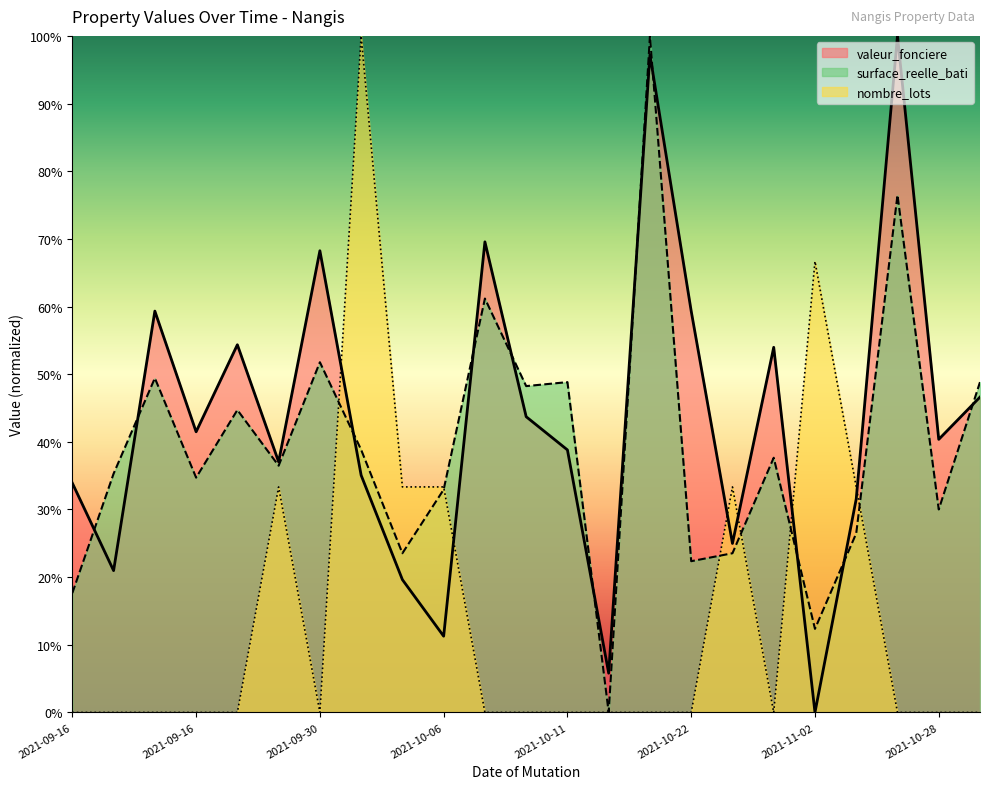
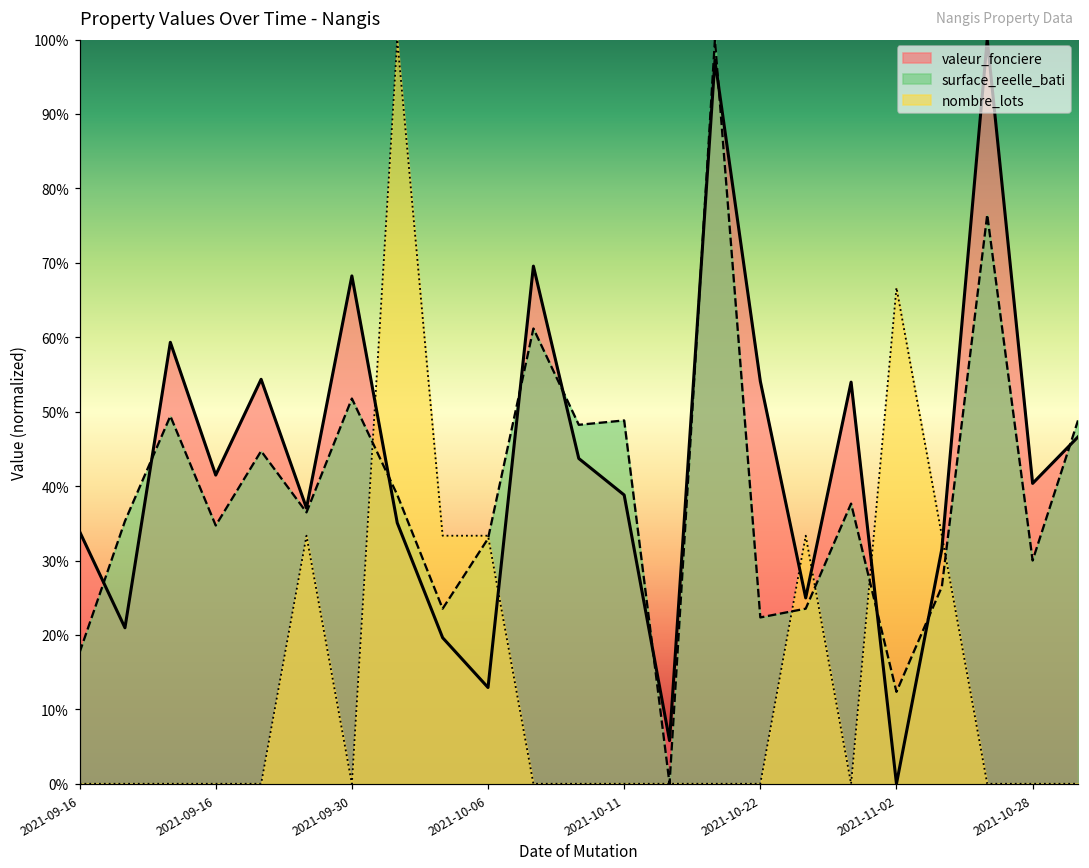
valeur_fonciere, 2021-10-06: 11% -> 13%
valeur_fonciere, 2021-10-22: 59% -> 54%
